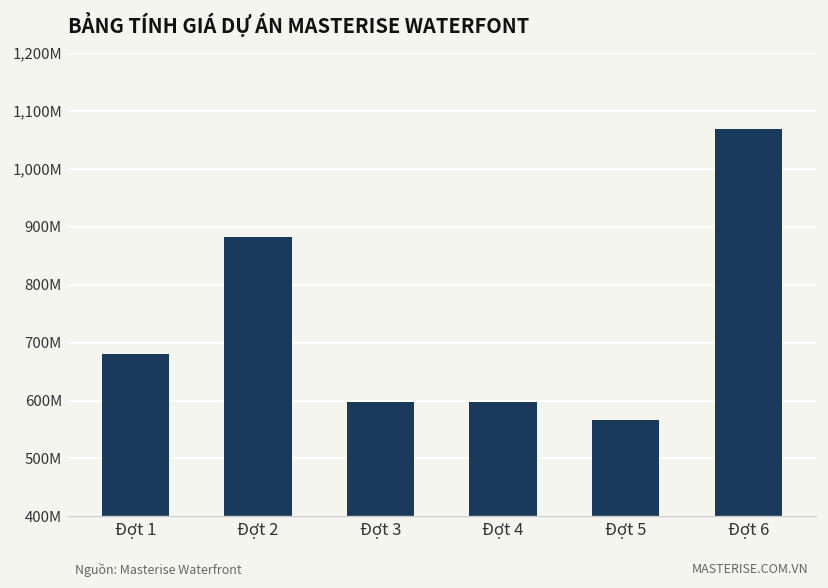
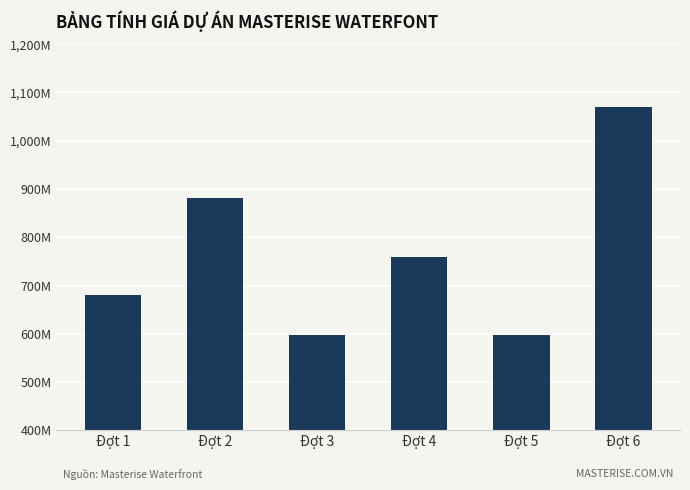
Đợt 4: 600,000,000 -> 760,000,000
Đợt 5: 570,000,000 -> 600,000,000
